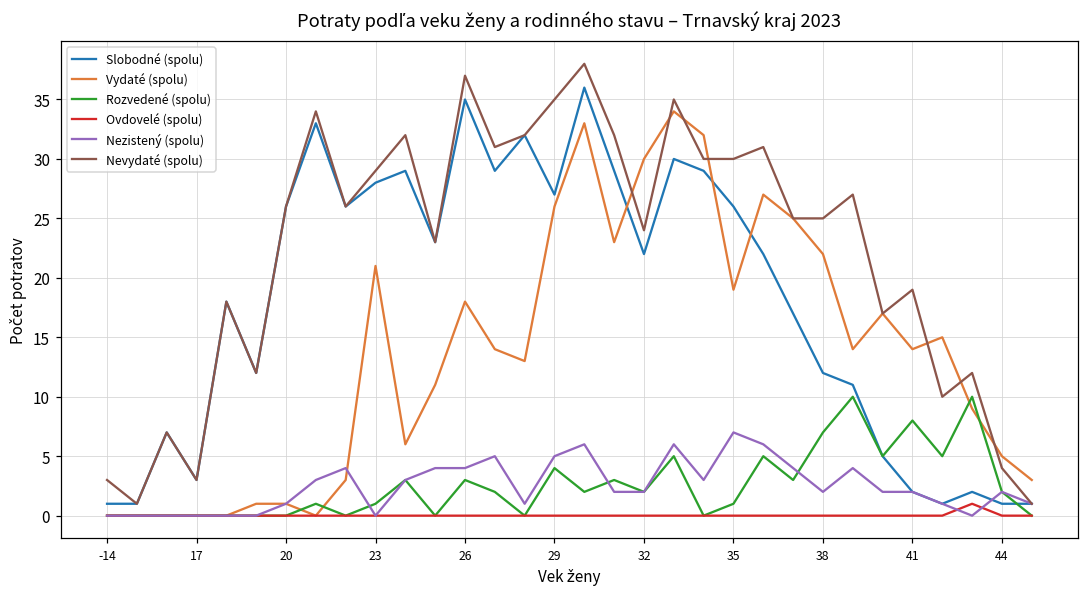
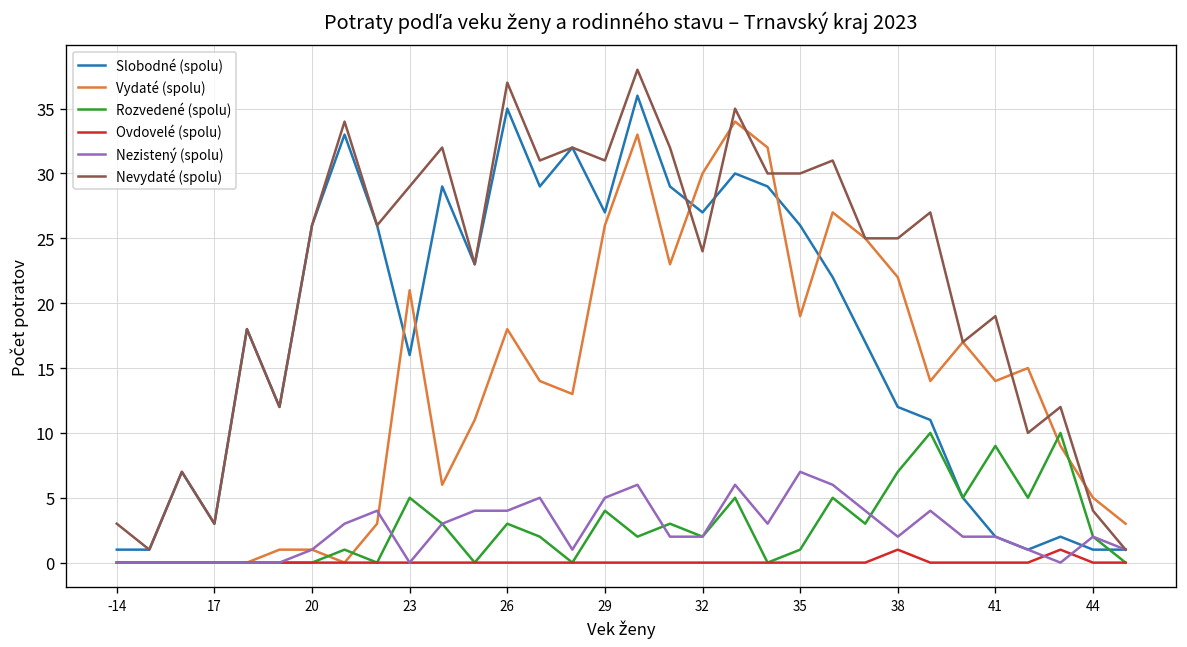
Slobodné (spolu), 23: 28 -> 16
Rozvedené (spolu), 23: 1 -> 5
Nevydaté (spolu), 29: 35 -> 31
Slobodné (spolu), 32: 22 -> 27
Ovdovelé (spolu), 38: 0 -> 1
Rozvedené (spolu), 41: 8 -> 9
